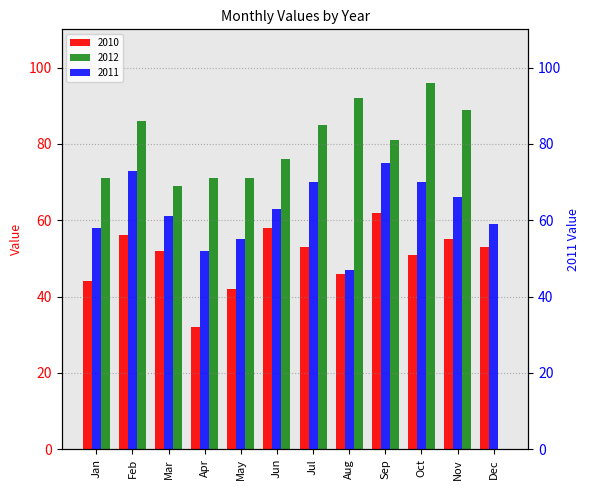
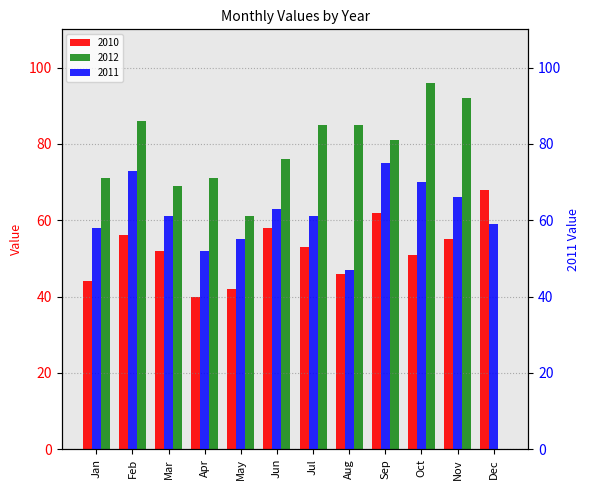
2010, Apr: 32 -> 40
2012, May: 71 -> 61
2012, Aug: 92 -> 85
2012, Nov: 89 -> 92
2010, Dec: 53 -> 68
2011, Jul: 70 -> 61
